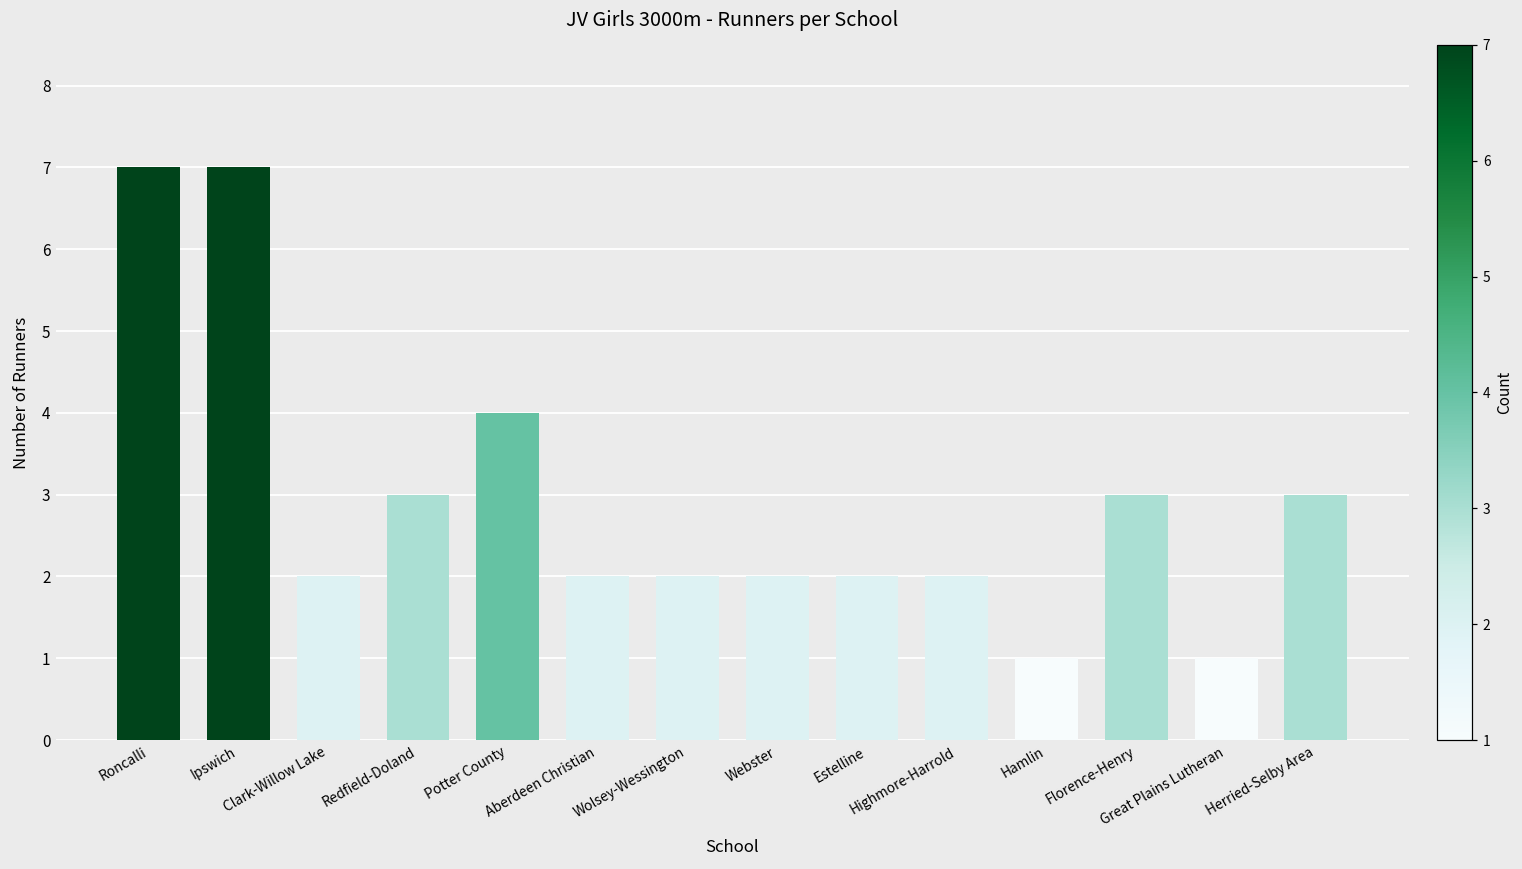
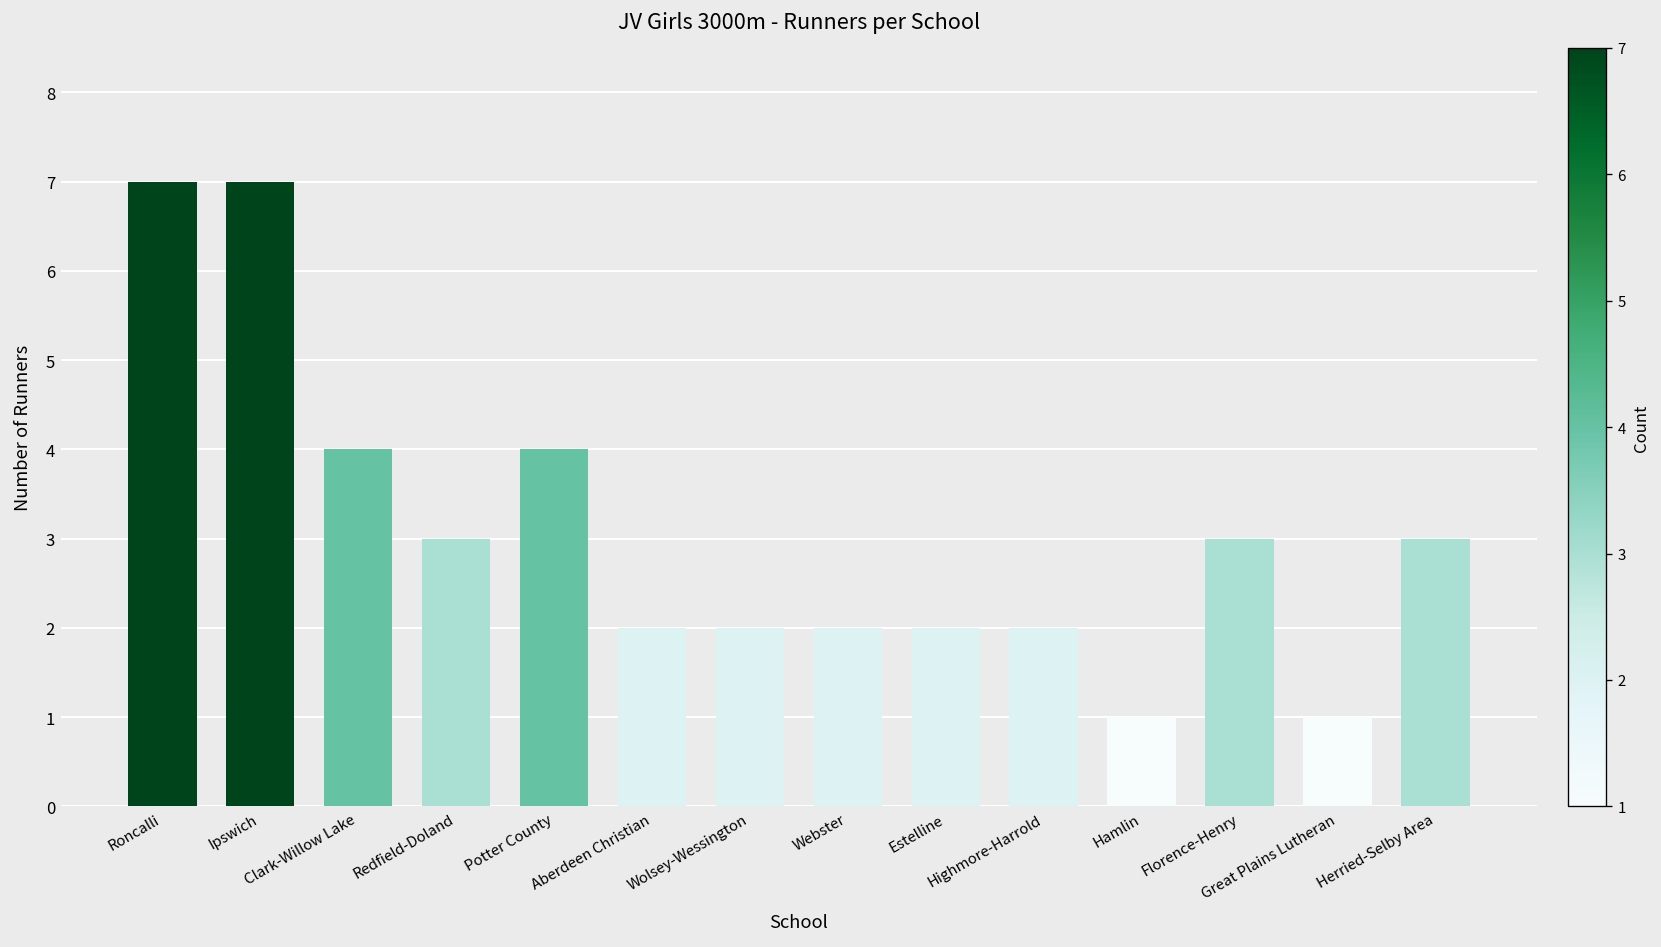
Clark-Willow Lake: 2 -> 4
